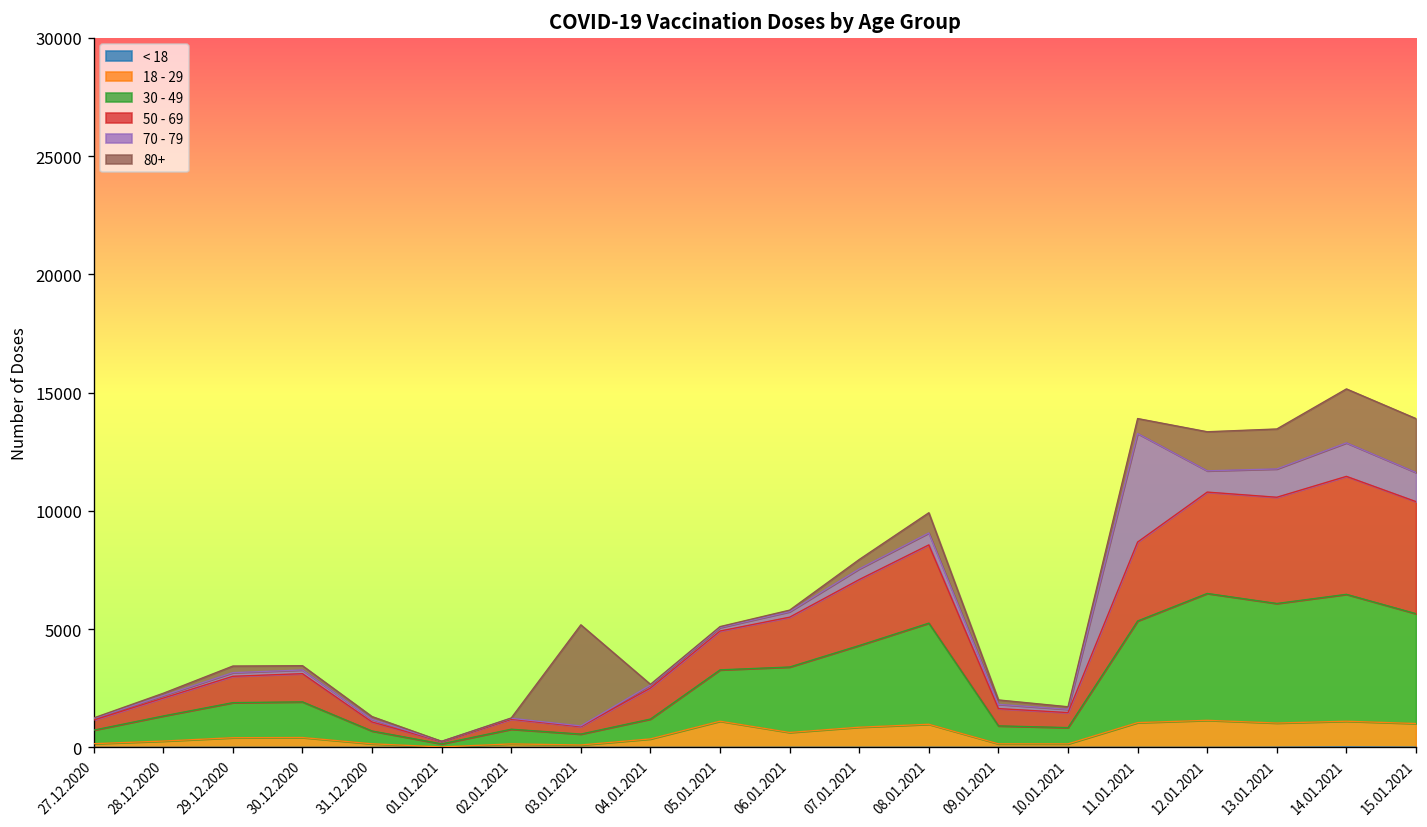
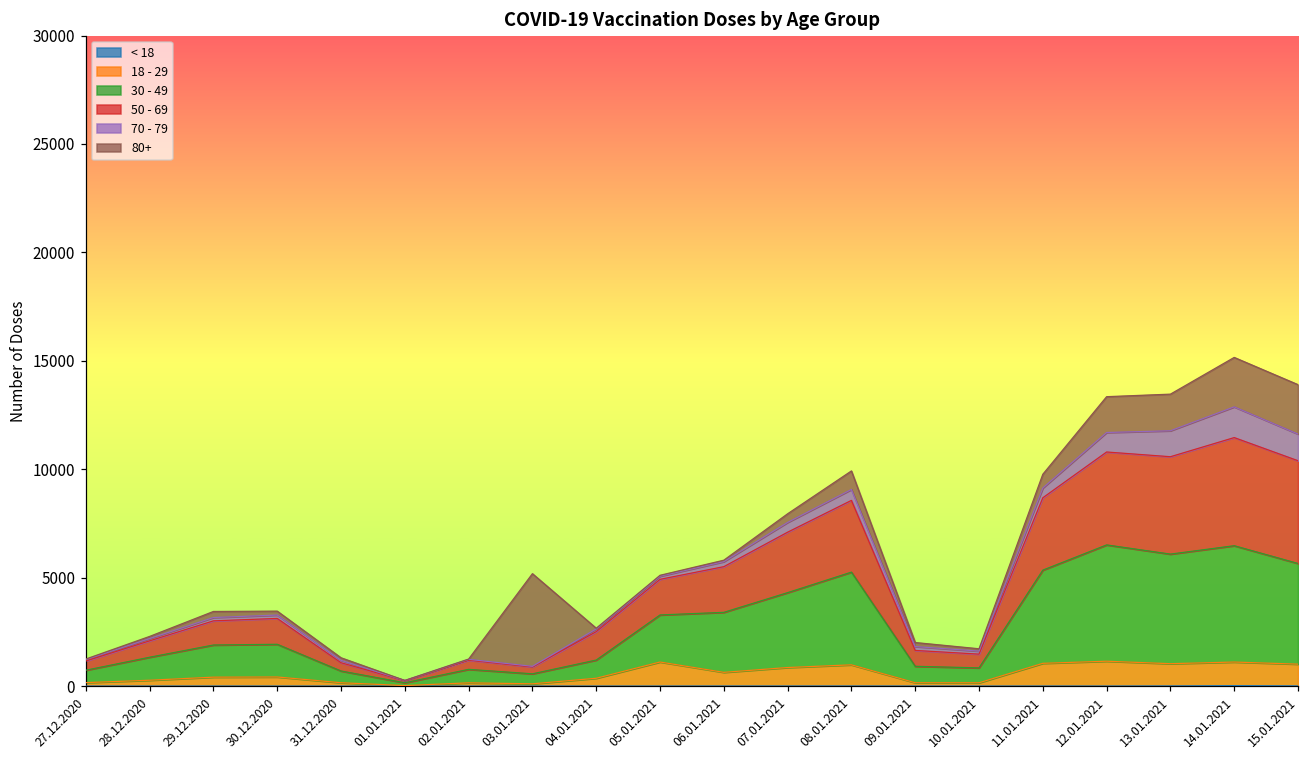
70 - 79, 11.01.2021: 4600 -> 500
